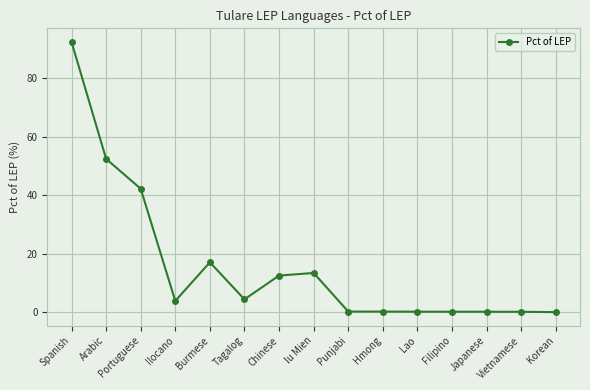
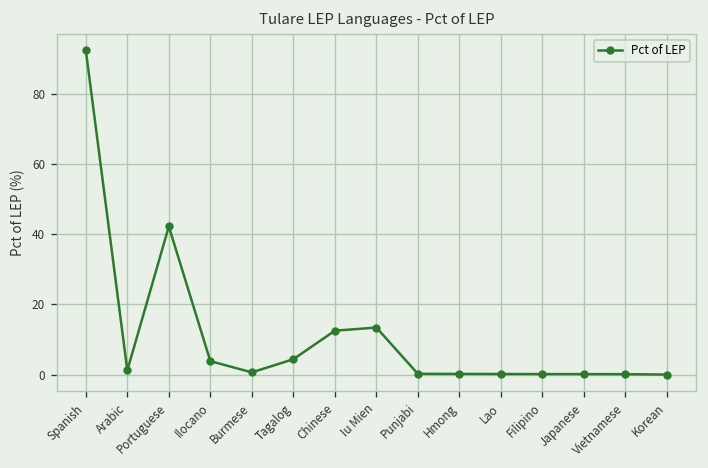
Arabic: 52 -> 1
Burmese: 17 -> 1
